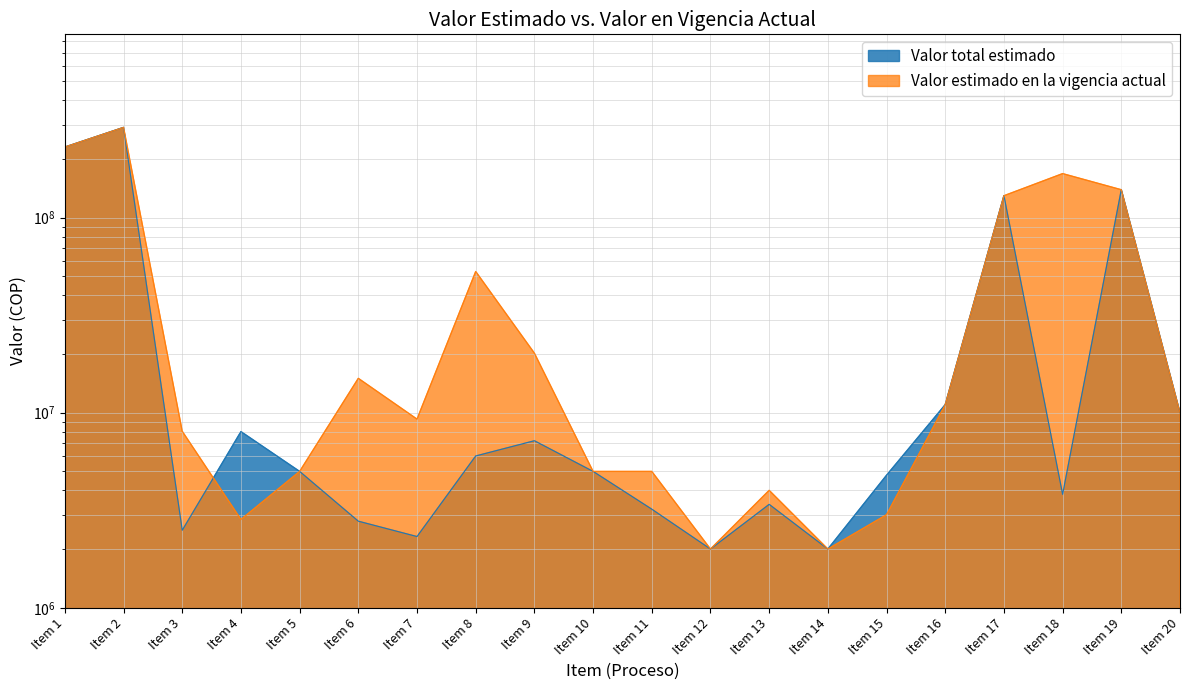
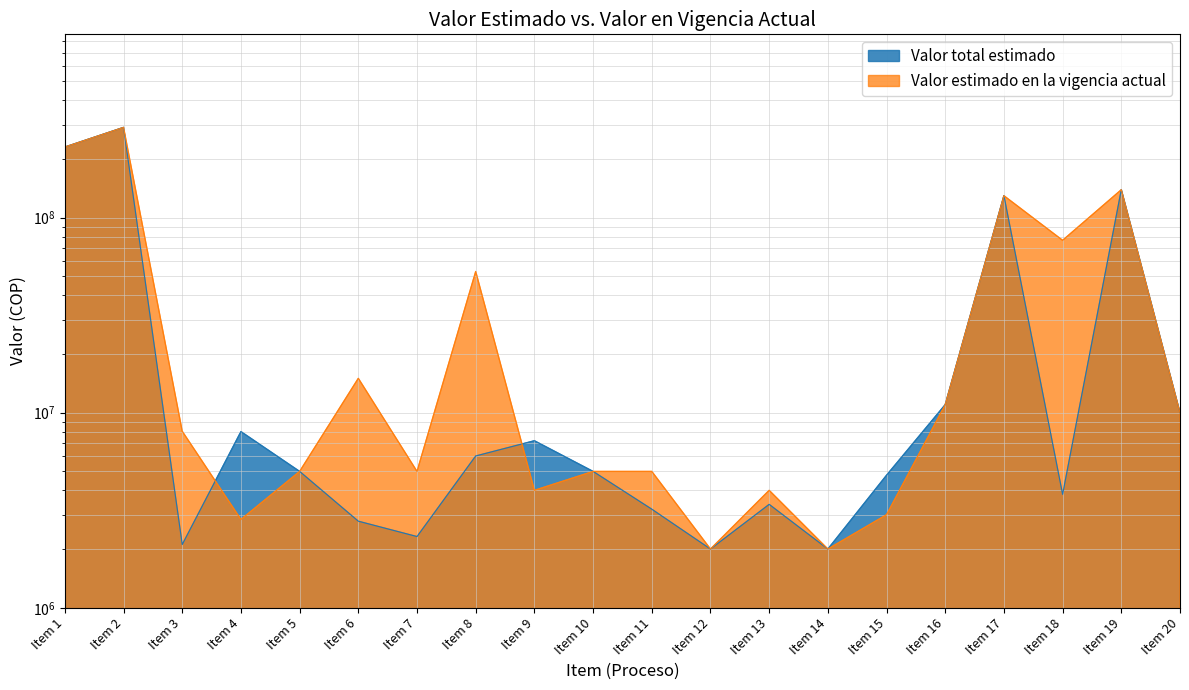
Valor total estimado, Item 3: 2500000 -> 2100000
Valor estimado en la vigencia actual, Item 7: 9000000 -> 5000000
Valor estimado en la vigencia actual, Item 9: 20000000 -> 4000000
Valor estimado en la vigencia actual, Item 18: 170000000 -> 77000000
